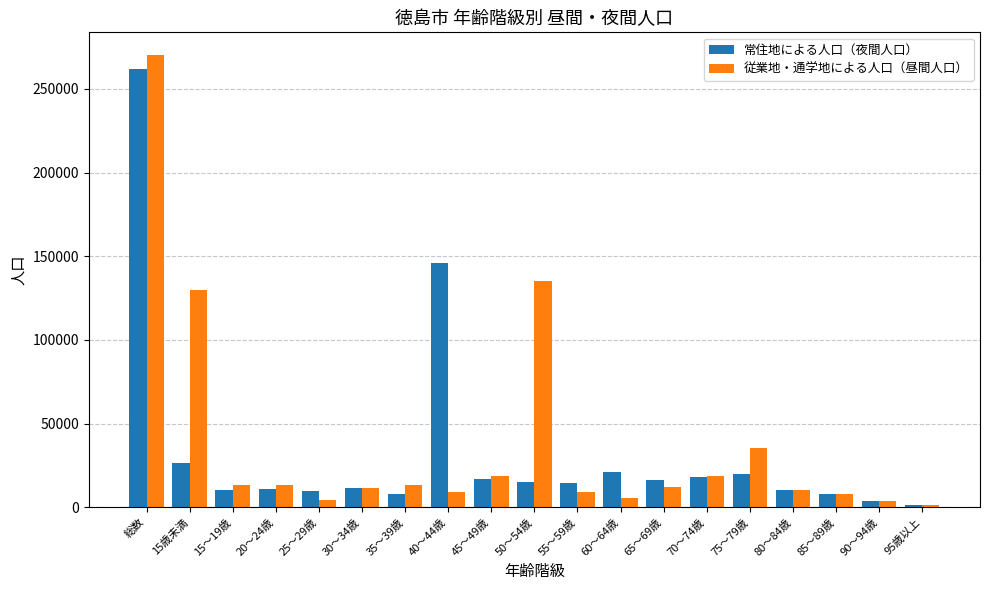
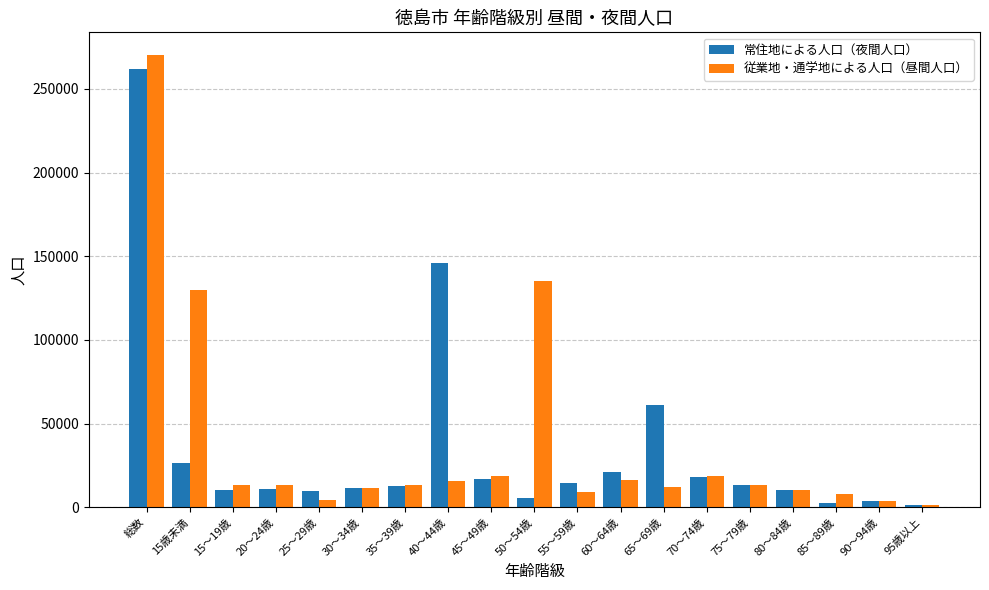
常住地による人口（夜間人口）, 35～39歳: 8000 -> 13000
従業地・通学地による人口（昼間人口）, 40～44歳: 9000 -> 16000
常住地による人口（夜間人口）, 50～54歳: 15000 -> 6000
従業地・通学地による人口（昼間人口）, 60～64歳: 5000 -> 16000
常住地による人口（夜間人口）, 65～69歳: 16000 -> 61000
常住地による人口（夜間人口）, 75～79歳: 20000 -> 13000
従業地・通学地による人口（昼間人口）, 75～79歳: 36000 -> 13000
常住地による人口（夜間人口）, 85～89歳: 8000 -> 3000
